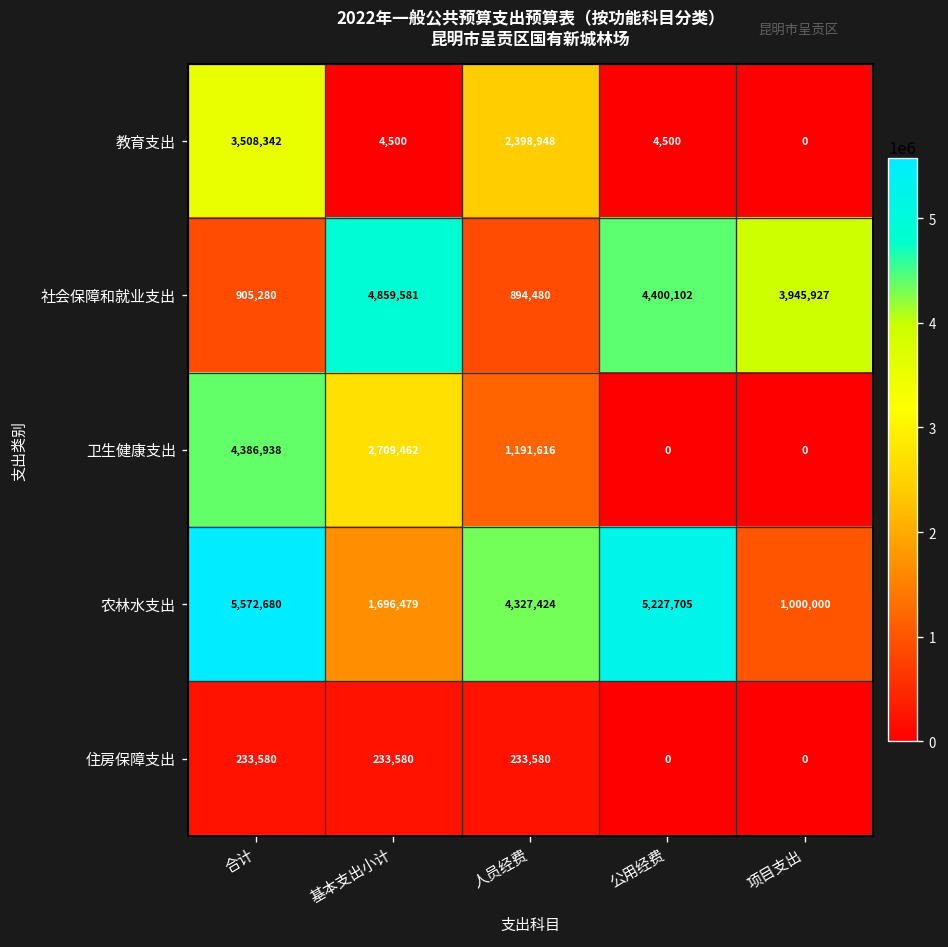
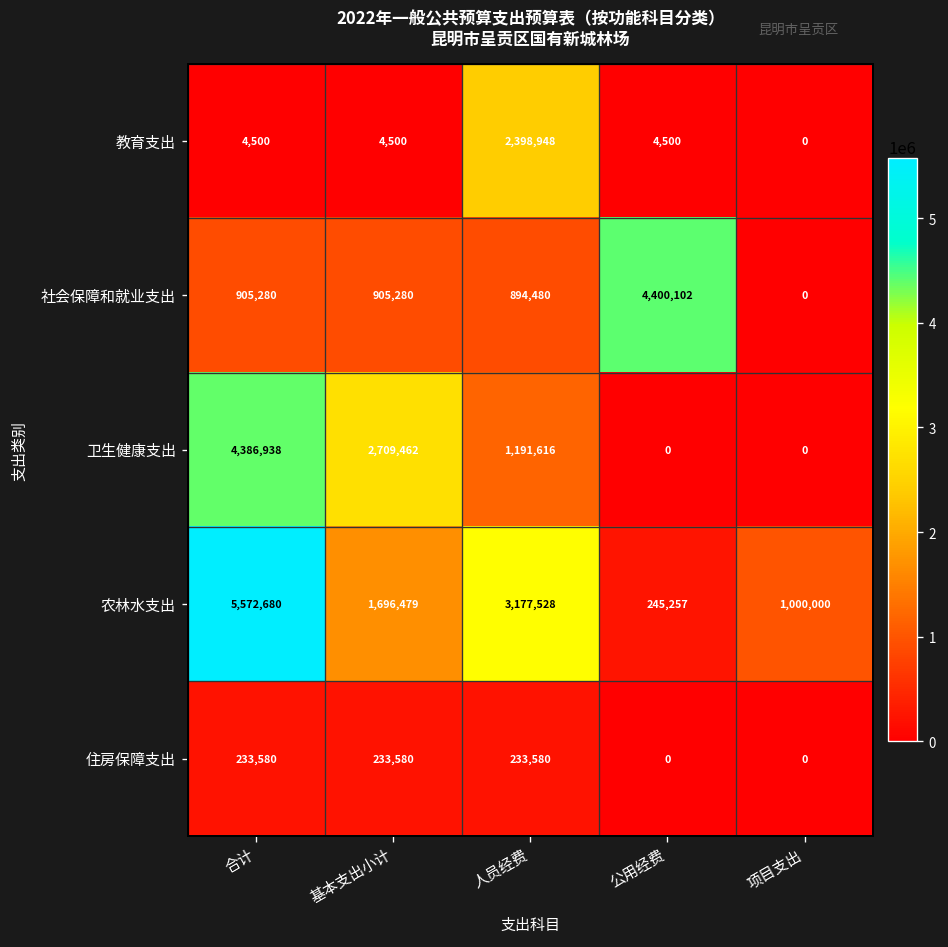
教育支出, 合计: 3,508,342 -> 4,500
社会保障和就业支出, 基本支出小计: 4,859,581 -> 905,280
社会保障和就业支出, 项目支出: 3,945,927 -> 0
农林水支出, 人员经费: 4,327,424 -> 3,177,528
农林水支出, 公用经费: 5,227,705 -> 245,257
